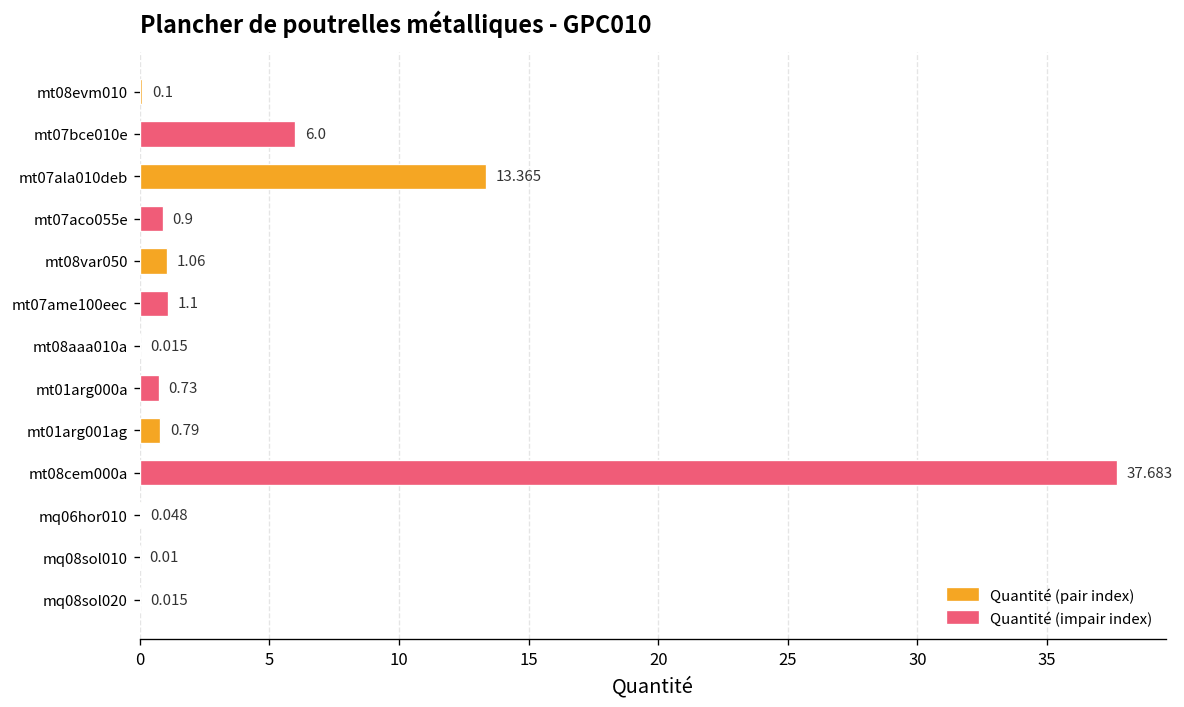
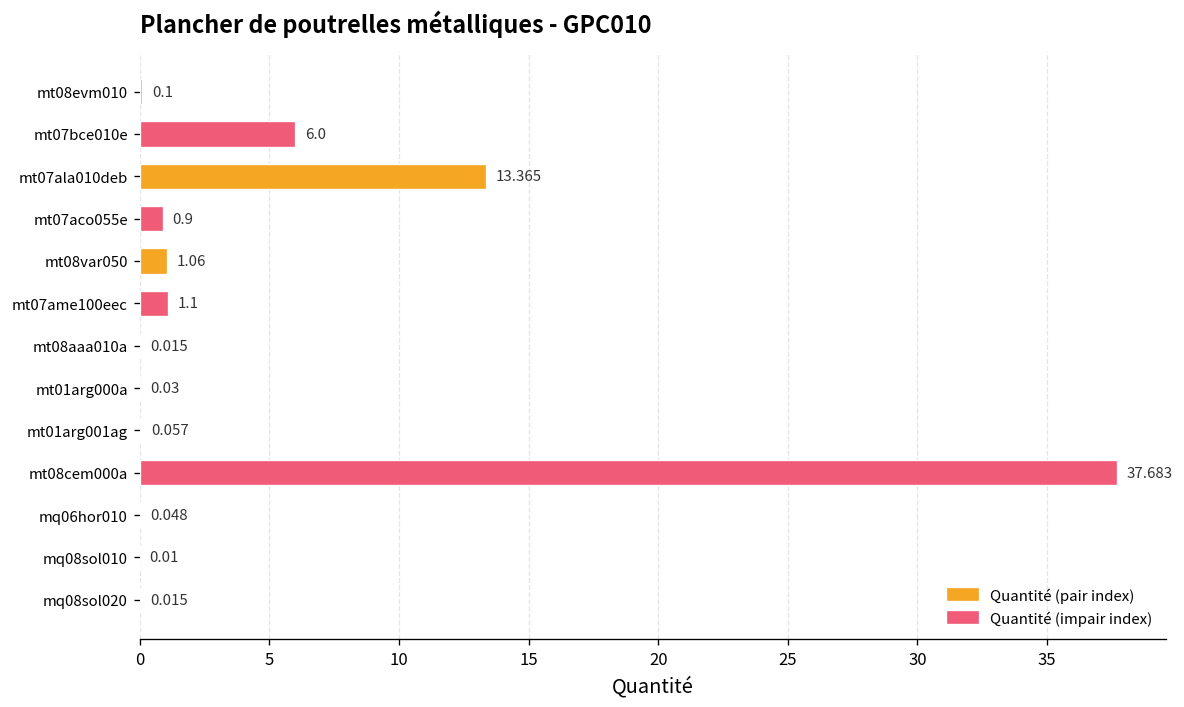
mt01arg000a: 0.73 -> 0.03
mt01arg001ag: 0.79 -> 0.057
